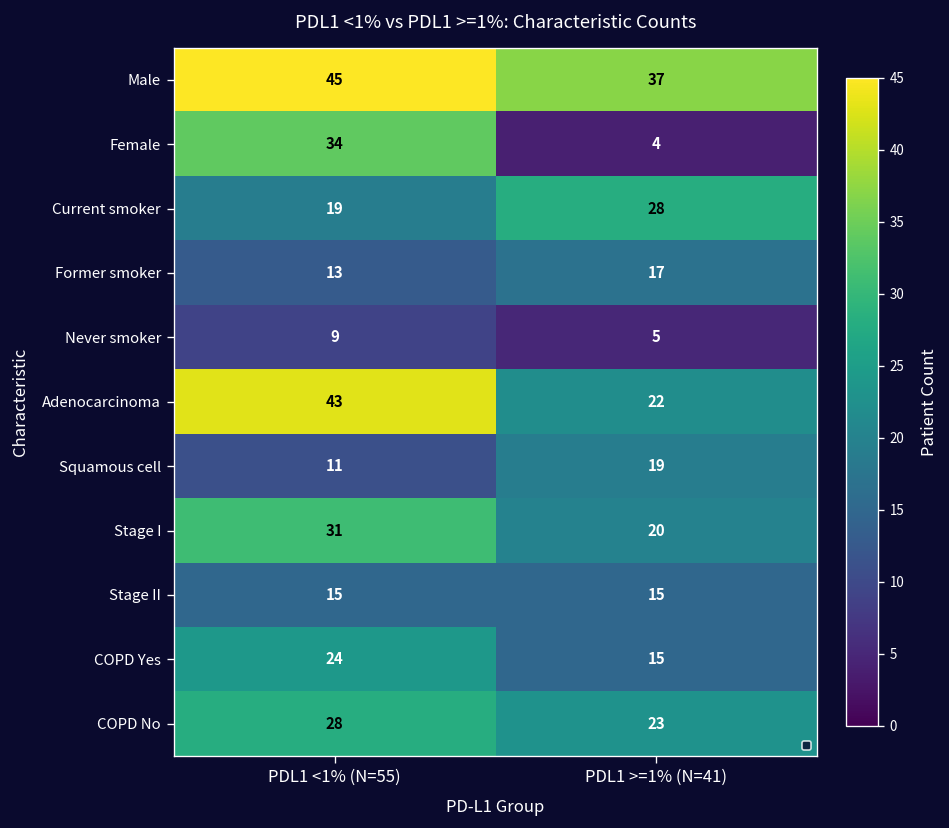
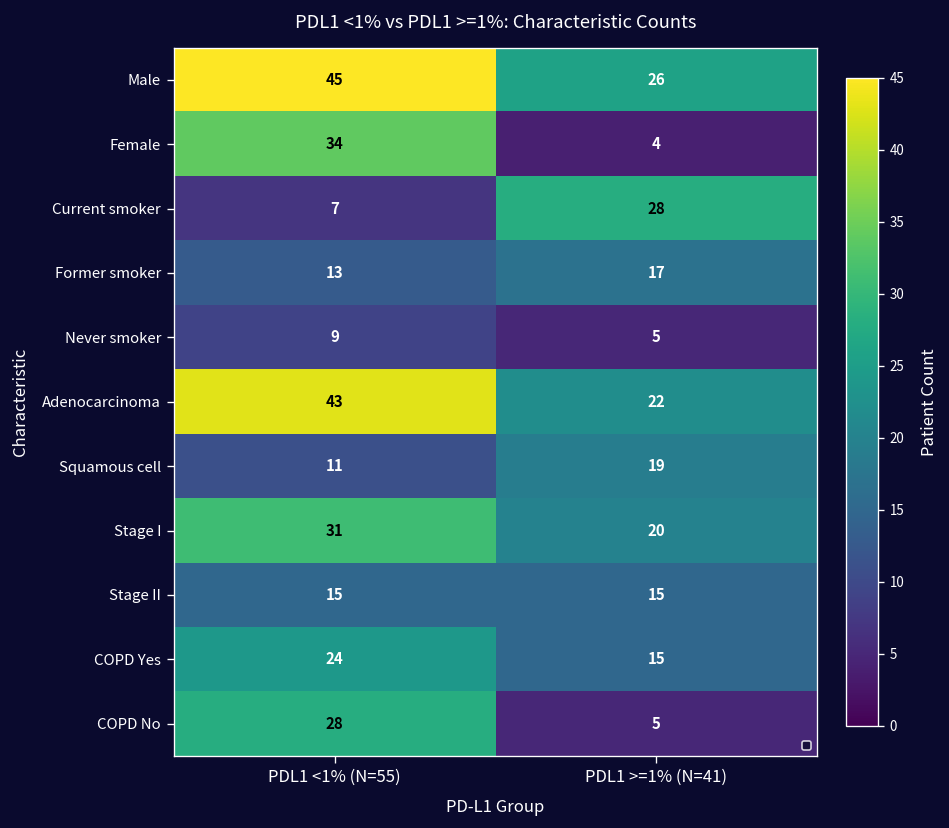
Male, PDL1 >=1% (N=41): 37 -> 26
Current smoker, PDL1 <1% (N=55): 19 -> 7
COPD No, PDL1 >=1% (N=41): 23 -> 5
